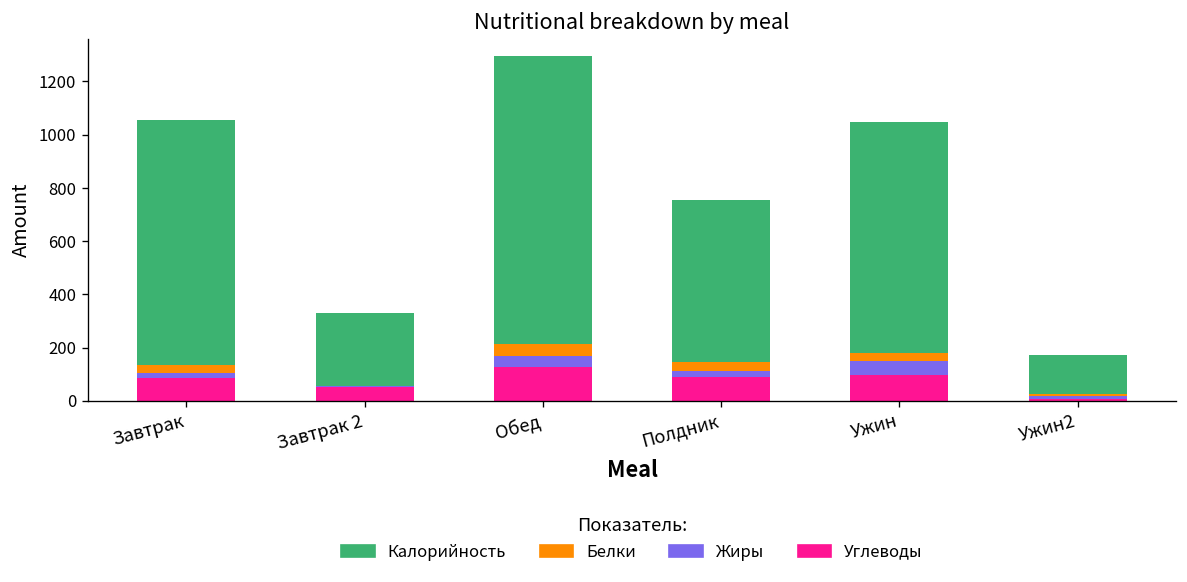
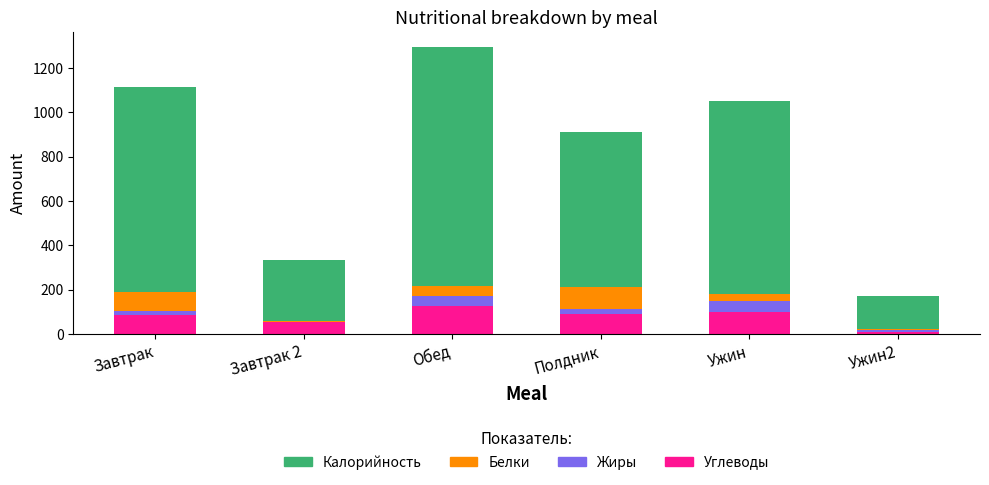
Белки, Завтрак: 30 -> 80
Белки, Полдник: 30 -> 100
Калорийность, Полдник: 610 -> 700
